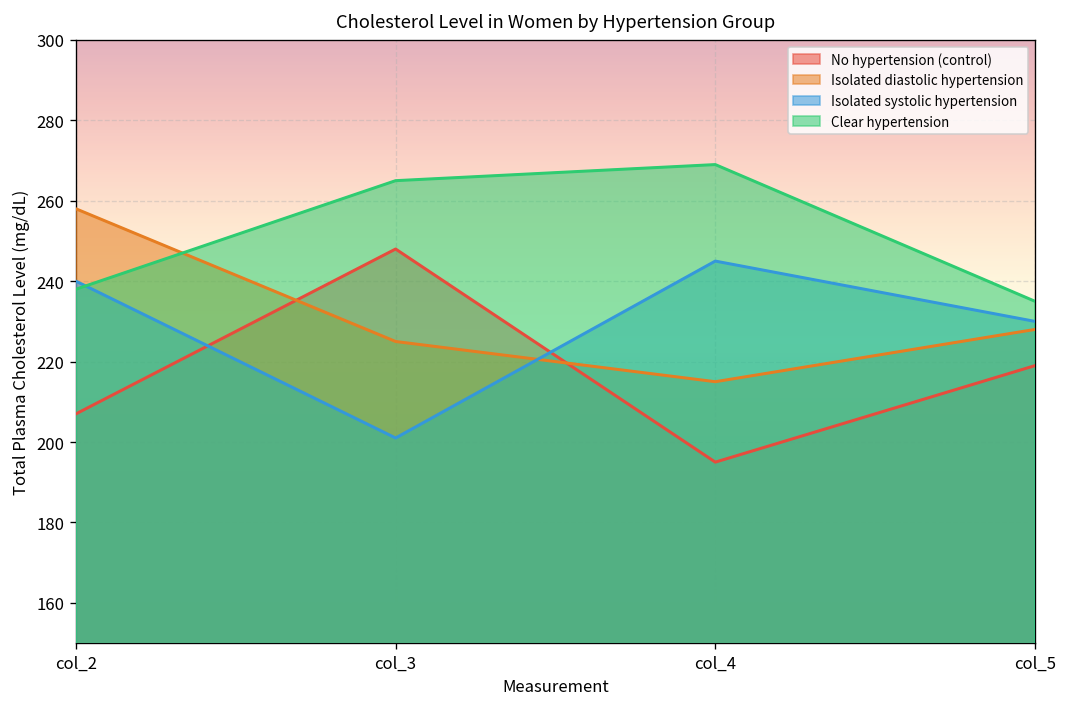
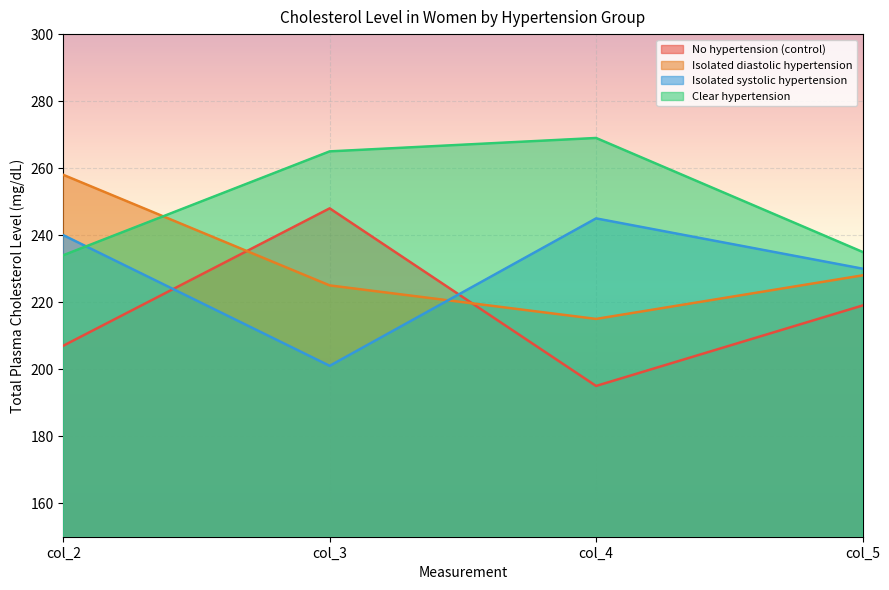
Clear hypertension, col_2: 238 -> 234
